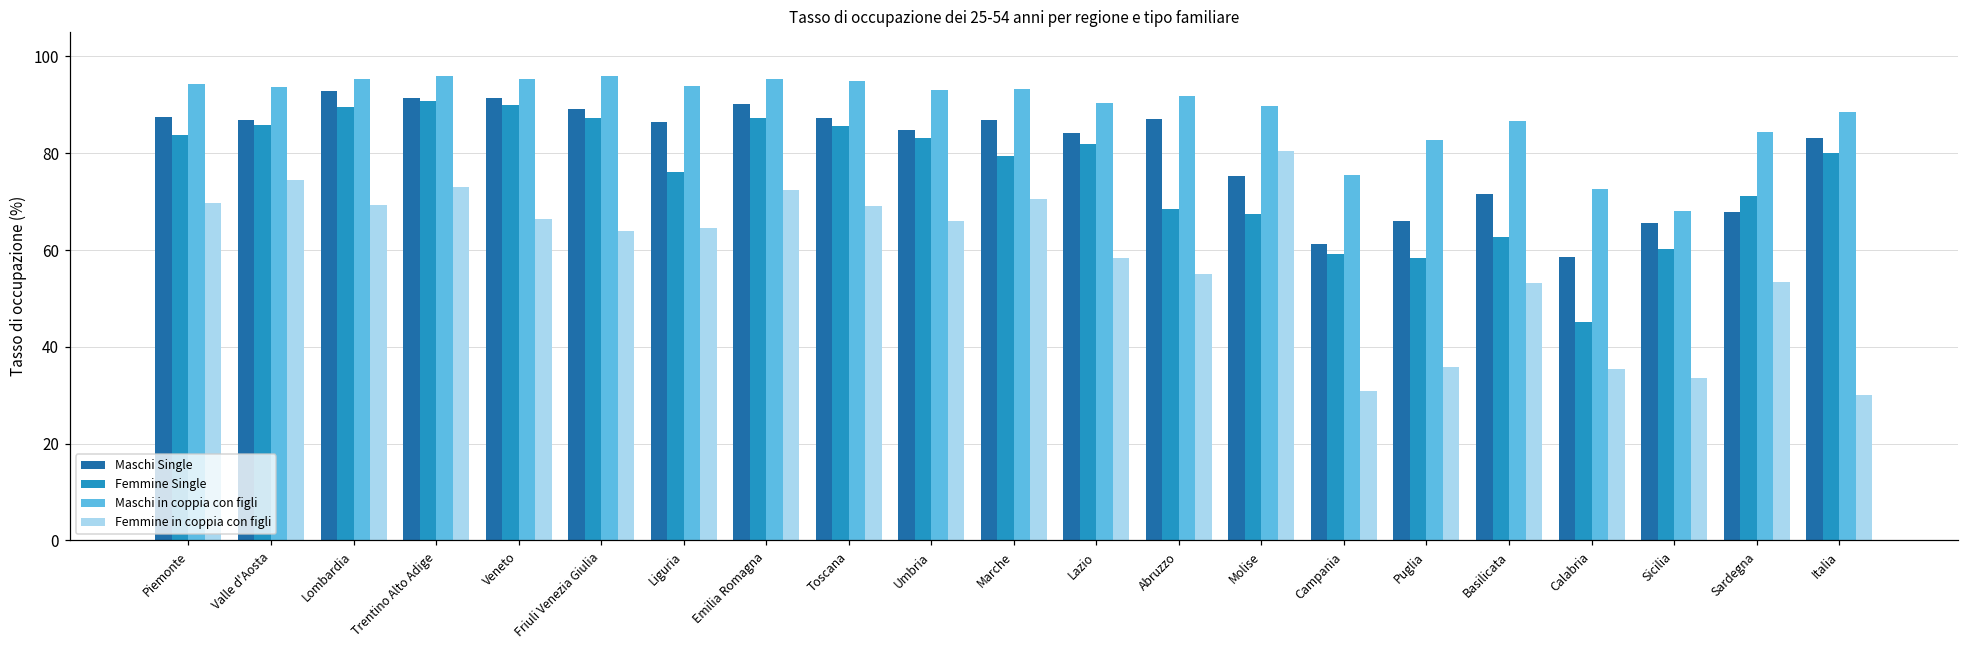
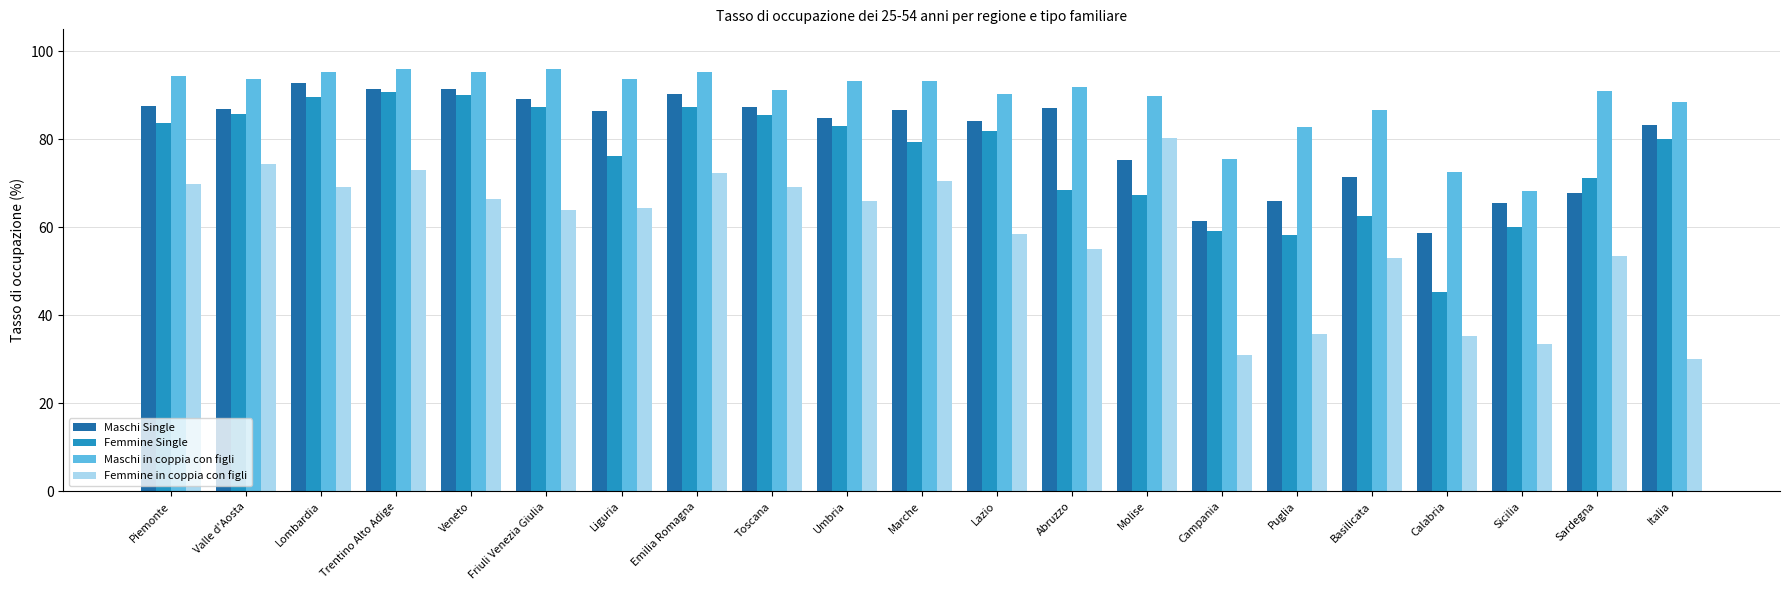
Maschi in coppia con figli, Toscana: 95 -> 91
Maschi in coppia con figli, Sardegna: 84 -> 91
